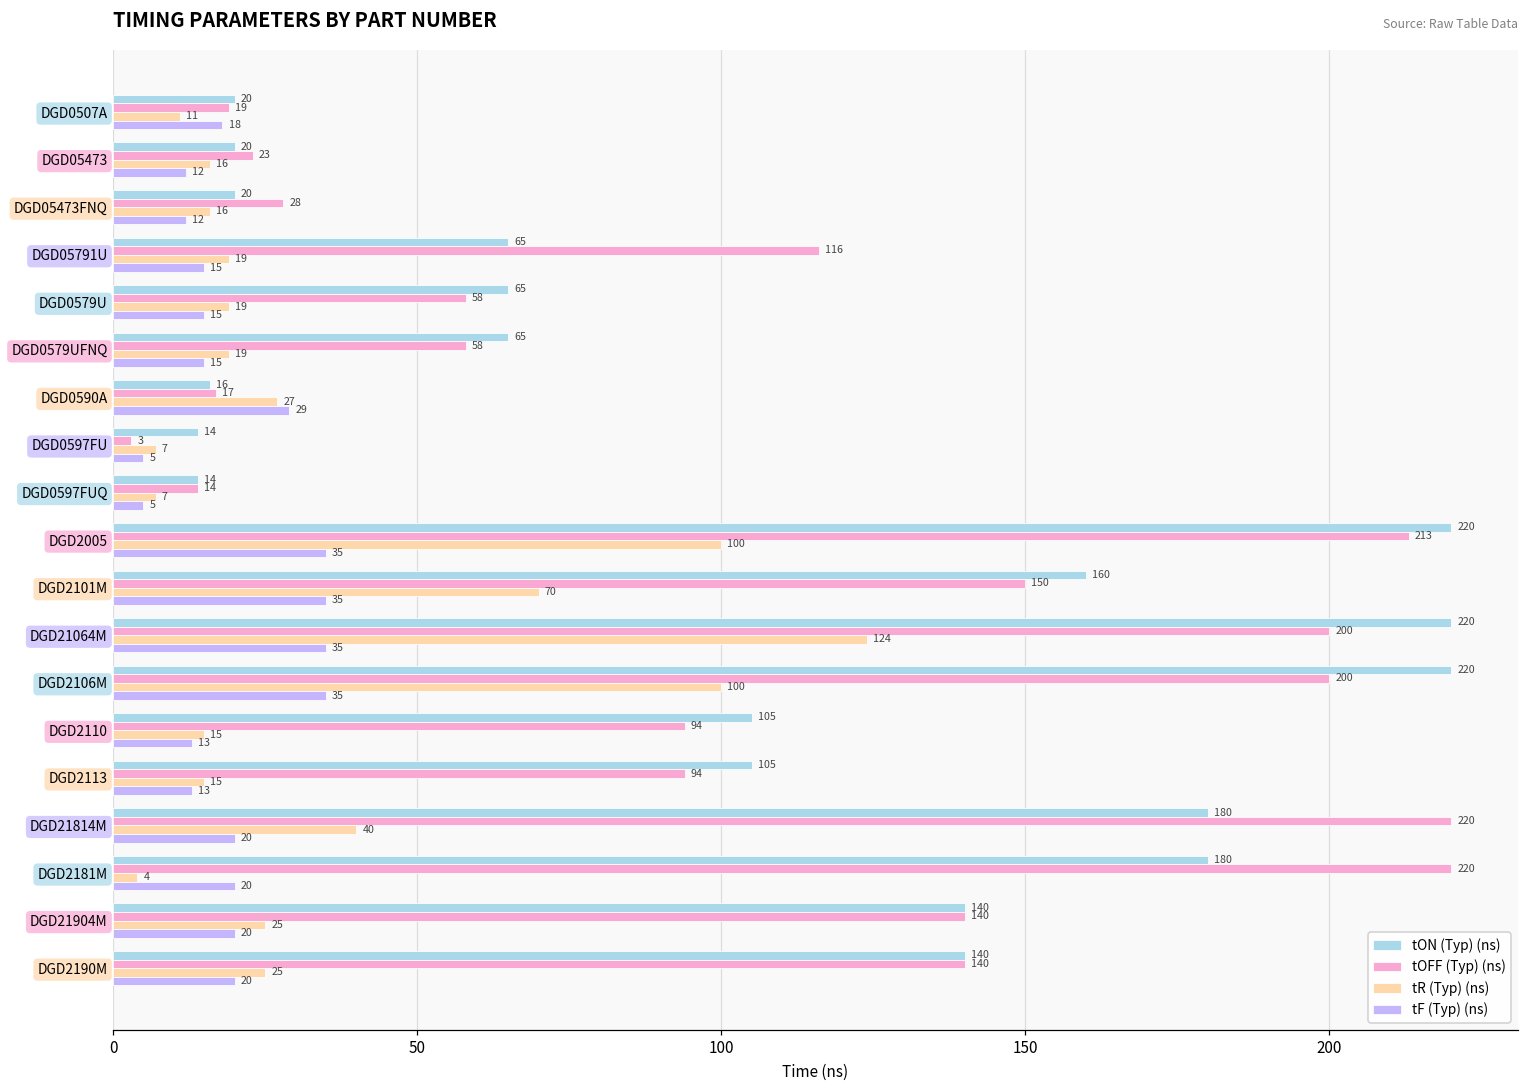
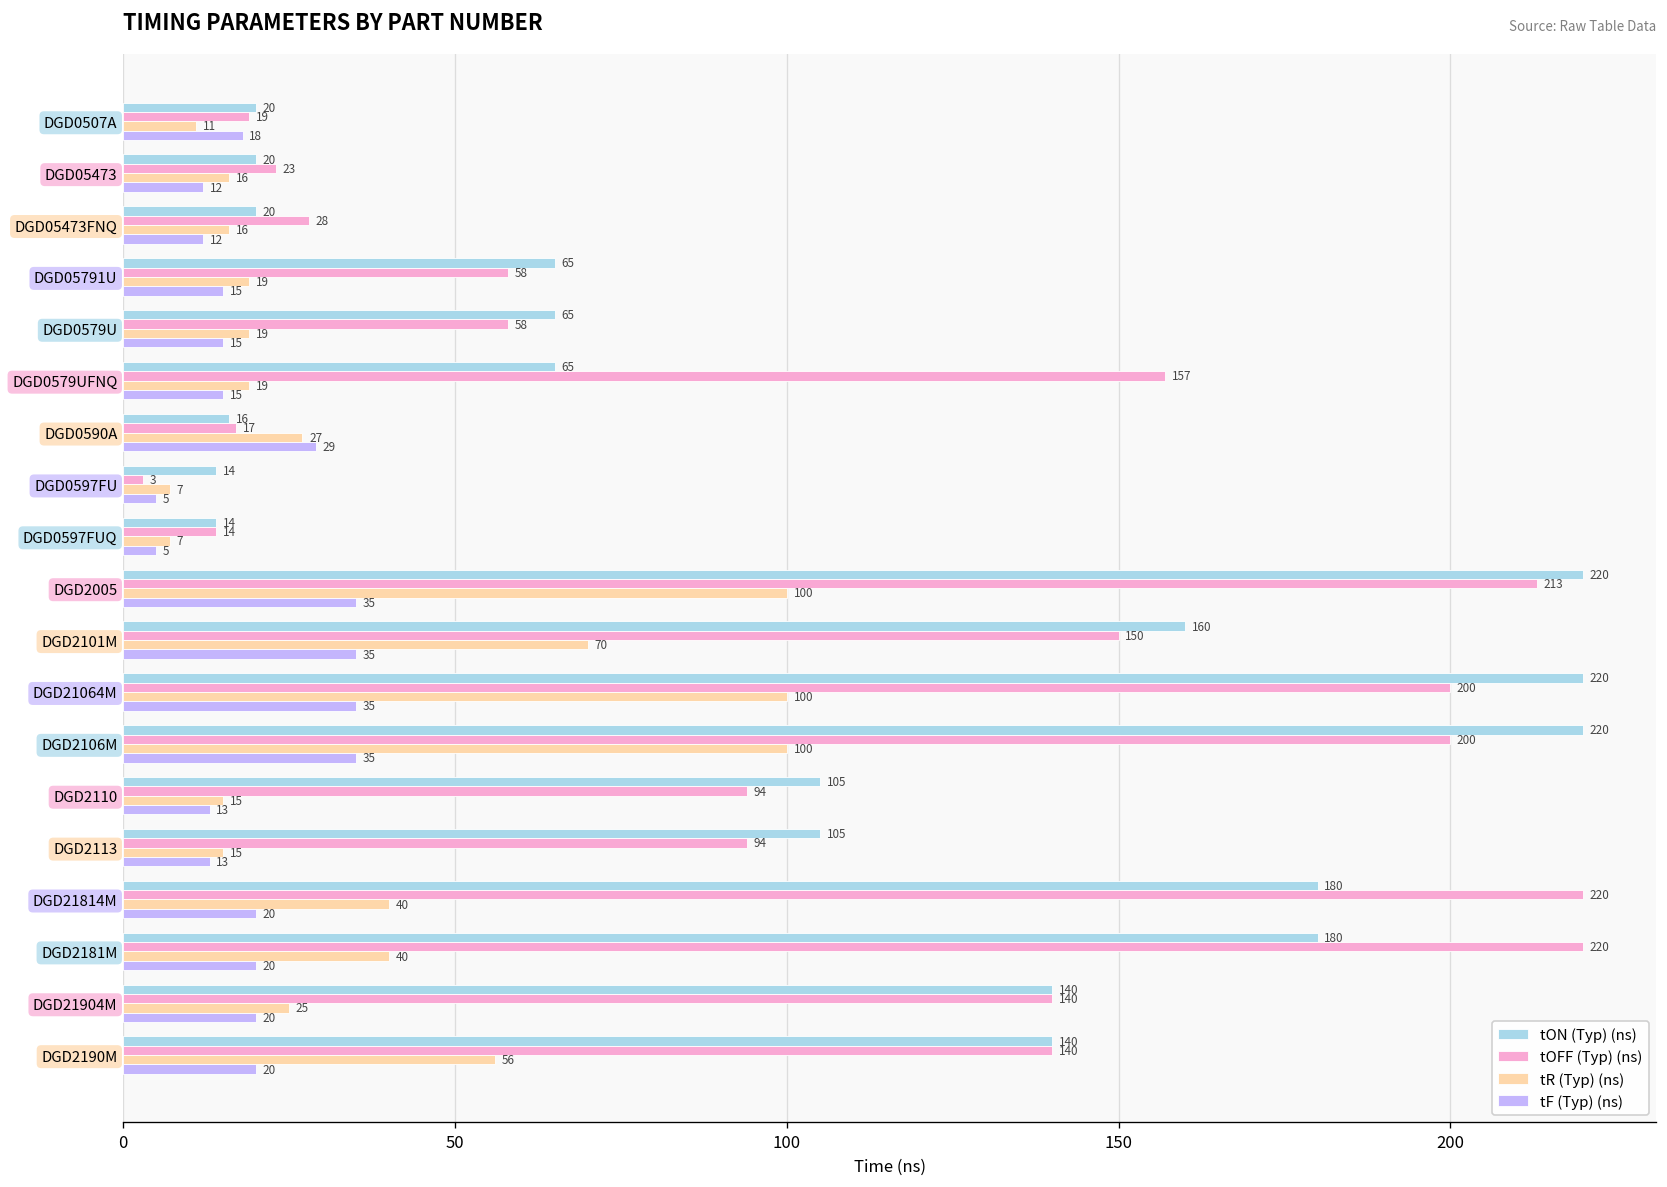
tOFF (Typ) (ns), DGD05791U: 116 -> 58
tOFF (Typ) (ns), DGD0579UFNQ: 58 -> 157
tR (Typ) (ns), DGD21064M: 124 -> 100
tR (Typ) (ns), DGD2181M: 4 -> 40
tR (Typ) (ns), DGD2190M: 25 -> 56
